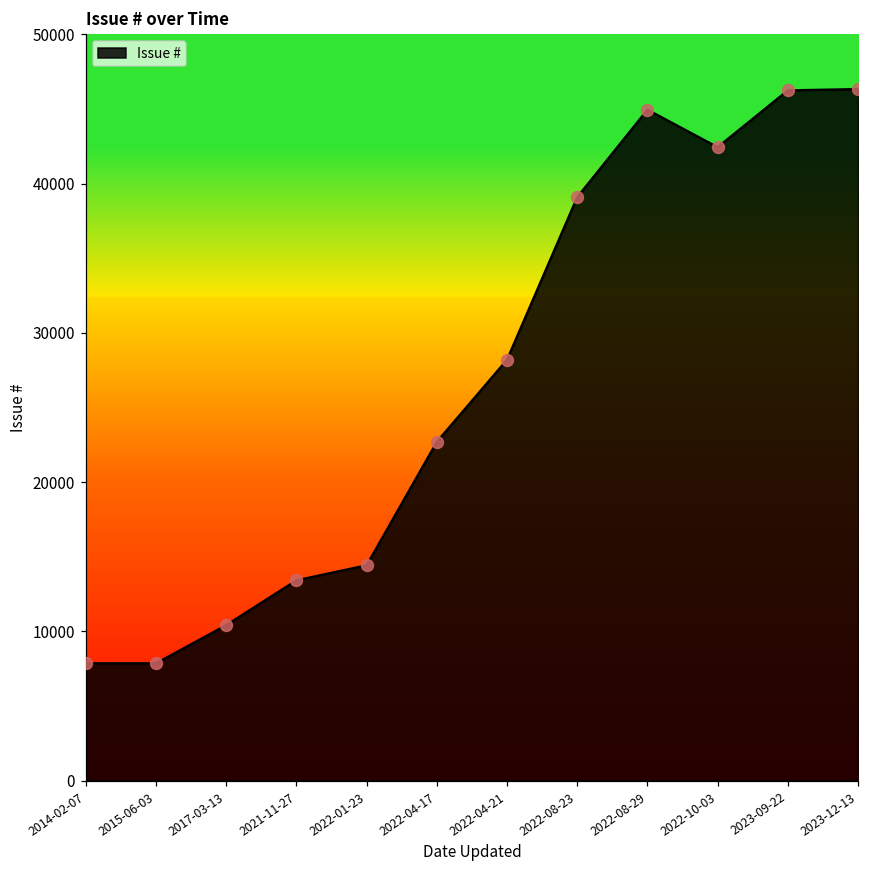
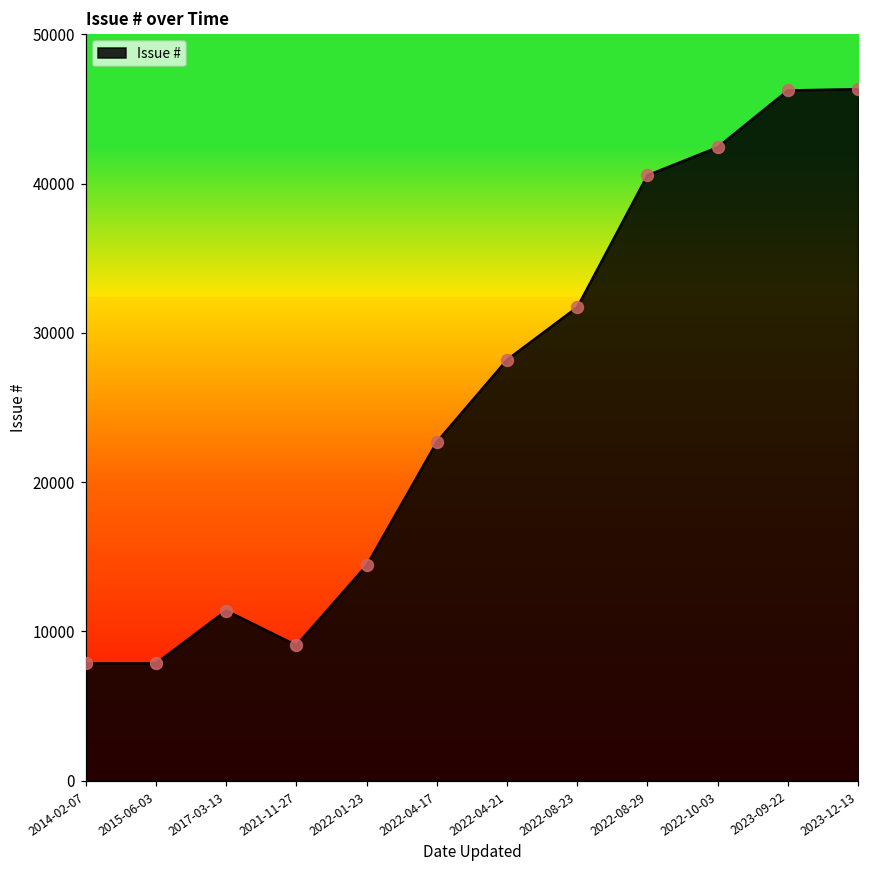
2017-03-13: 10400 -> 11400
2021-11-27: 13400 -> 9100
2022-08-23: 39100 -> 31700
2022-08-29: 45000 -> 40600
